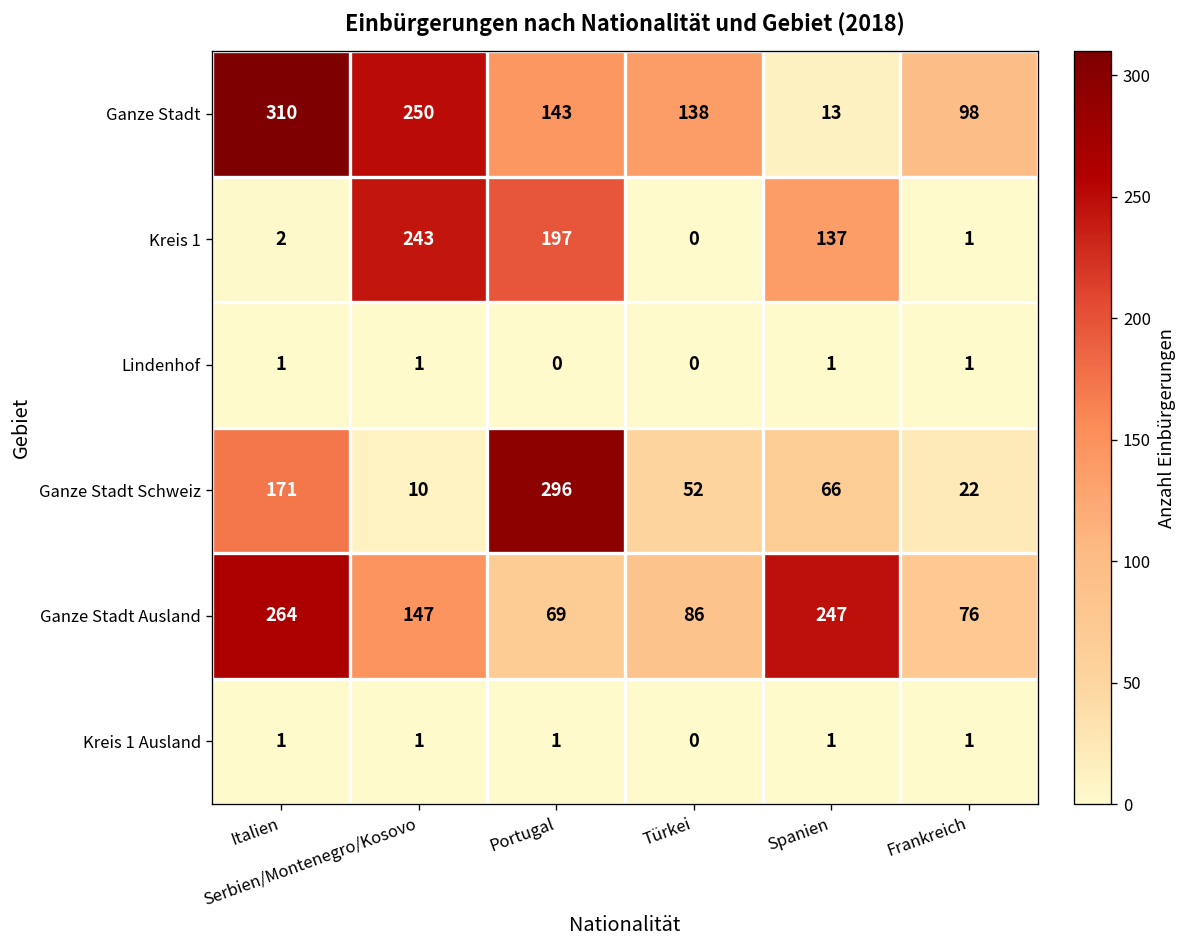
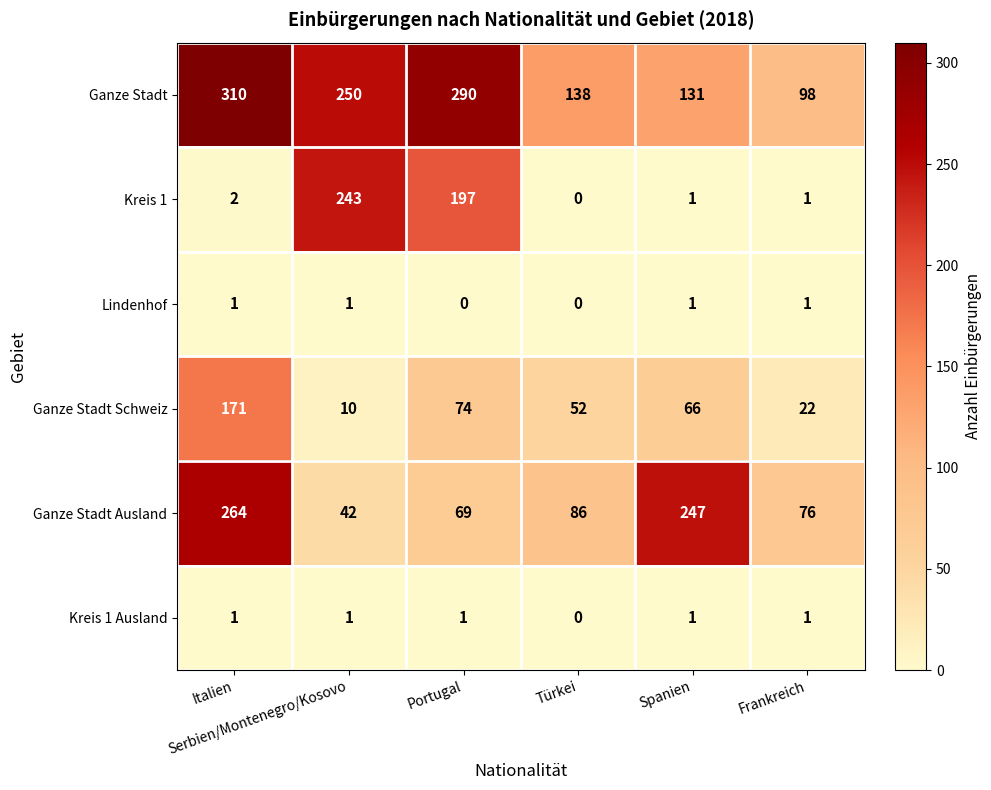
Ganze Stadt, Portugal: 143 -> 290
Ganze Stadt, Spanien: 13 -> 131
Kreis 1, Spanien: 137 -> 1
Ganze Stadt Schweiz, Portugal: 296 -> 74
Ganze Stadt Ausland, Serbien/Montenegro/Kosovo: 147 -> 42
